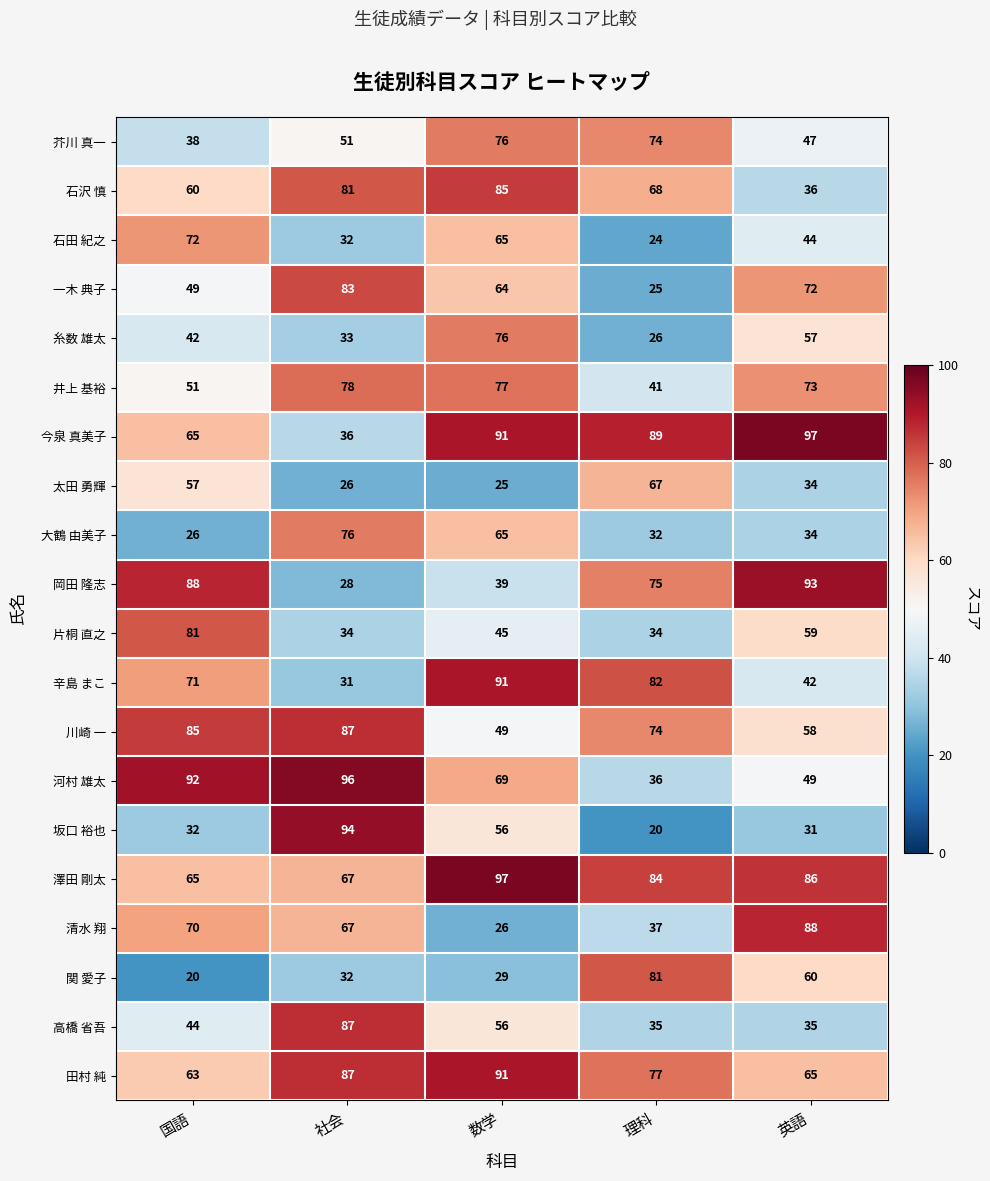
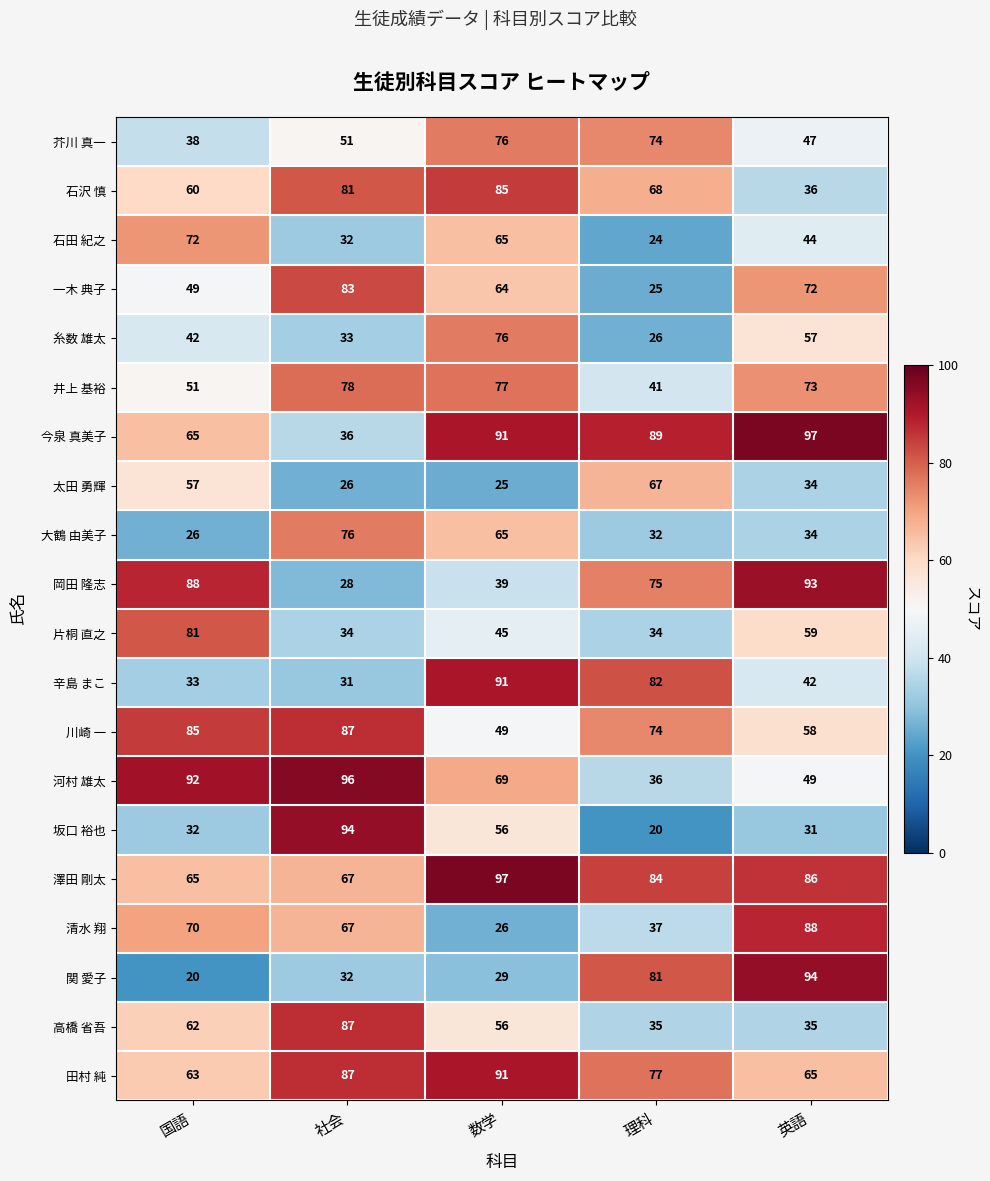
辛島 まこ, 国語: 71 -> 33
関 愛子, 英語: 60 -> 94
高橋 省吾, 国語: 44 -> 62
